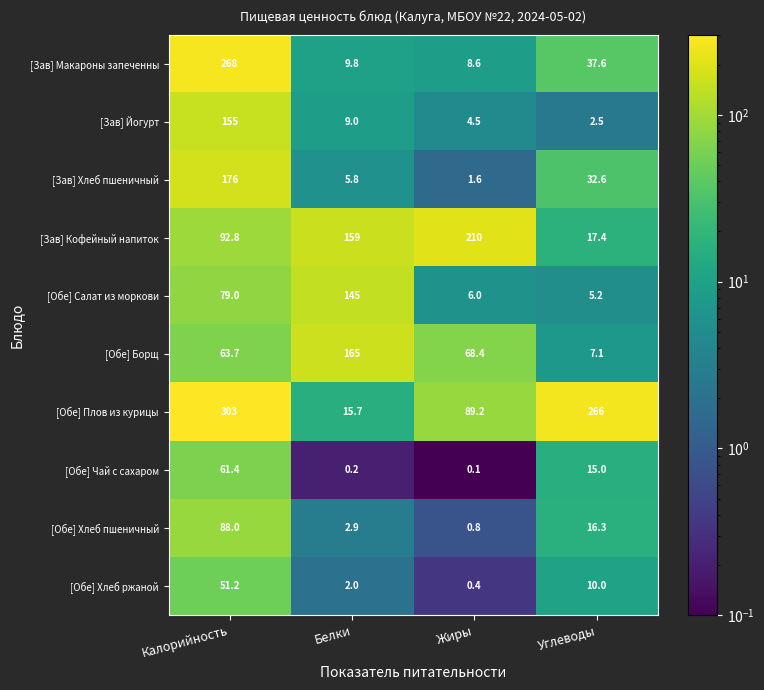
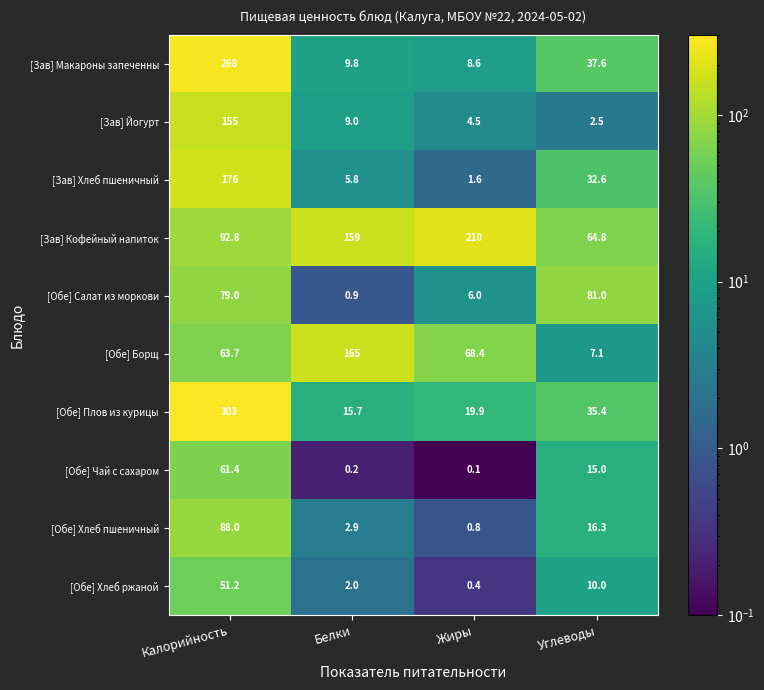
[Зав] Кофейный напиток, Углеводы: 17.4 -> 64.8
[Обе] Салат из моркови, Белки: 145 -> 0.9
[Обе] Салат из моркови, Углеводы: 5.2 -> 81.0
[Обе] Плов из курицы, Жиры: 89.2 -> 19.9
[Обе] Плов из курицы, Углеводы: 266 -> 35.4
